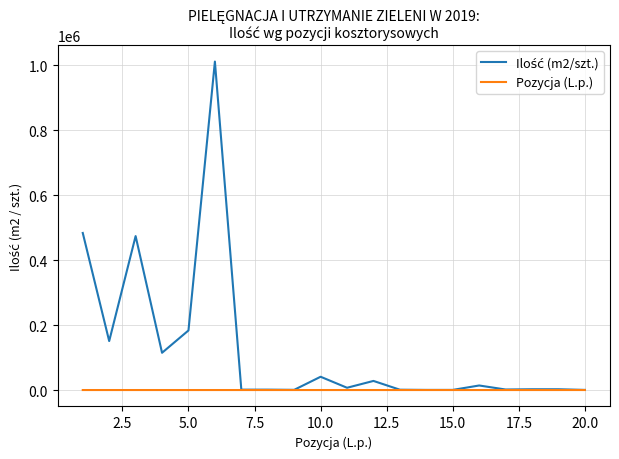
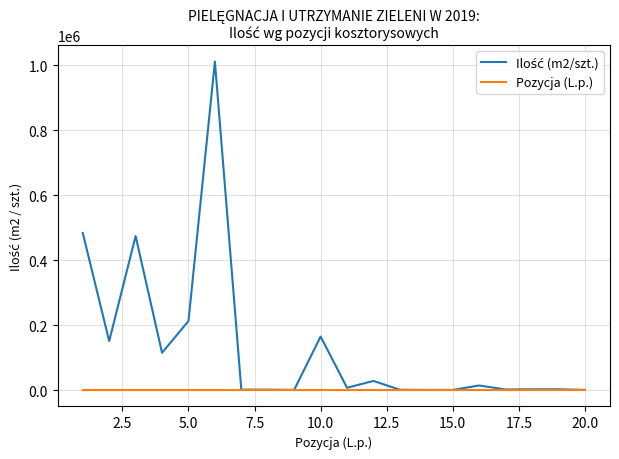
Ilość (m2/szt.), 5.0: 180000 -> 210000
Ilość (m2/szt.), 10.0: 40000 -> 160000
